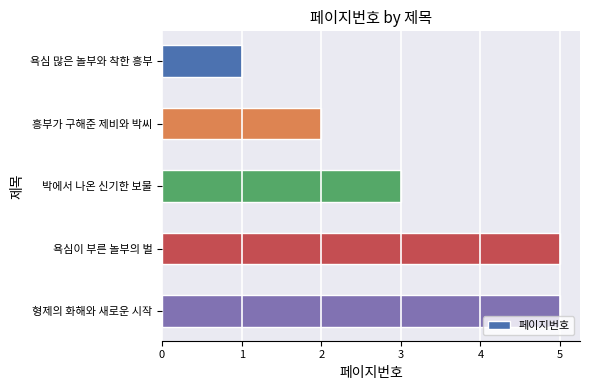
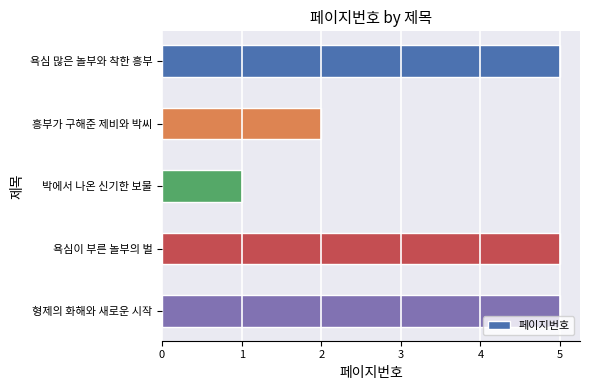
욕심 많은 놀부와 착한 흥부: 1 -> 5
박에서 나온 신기한 보물: 3 -> 1
